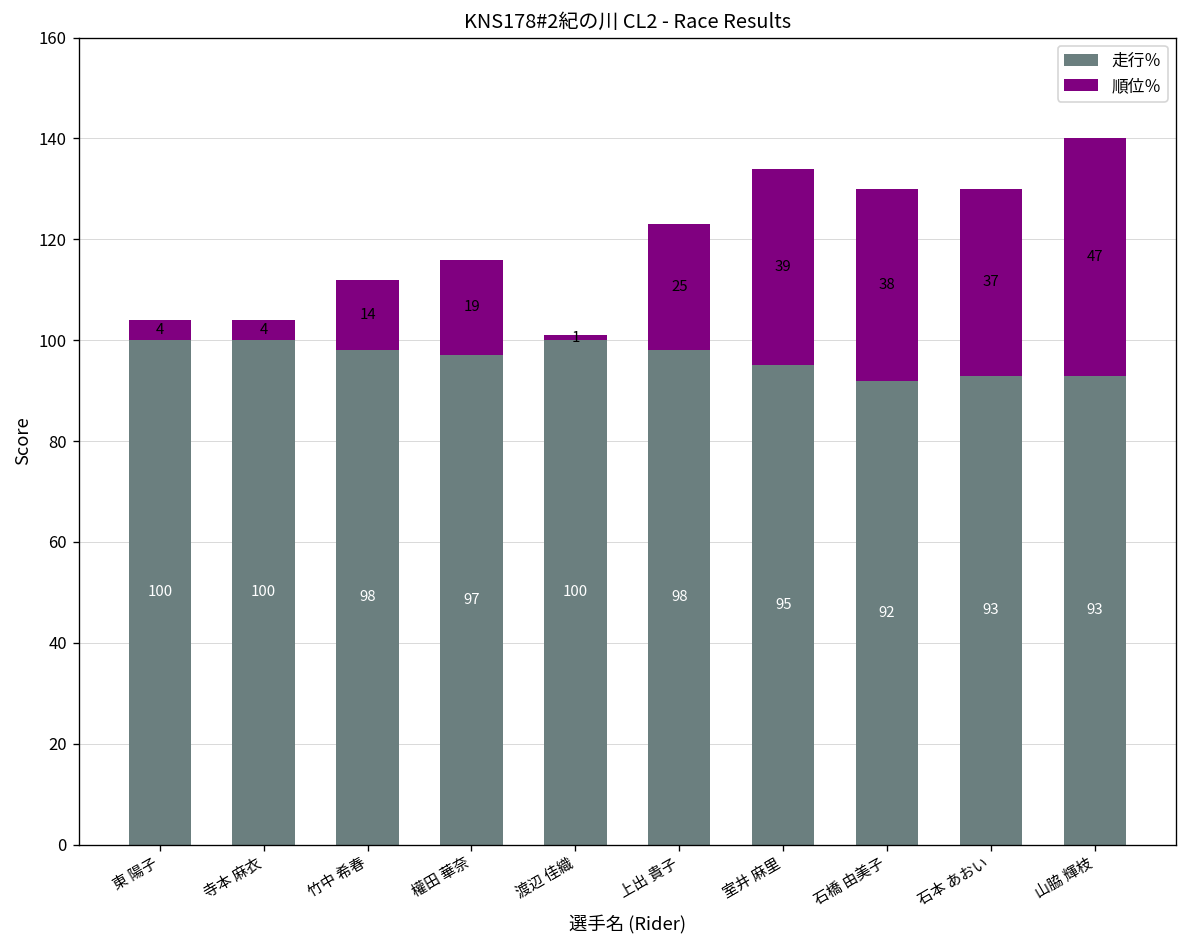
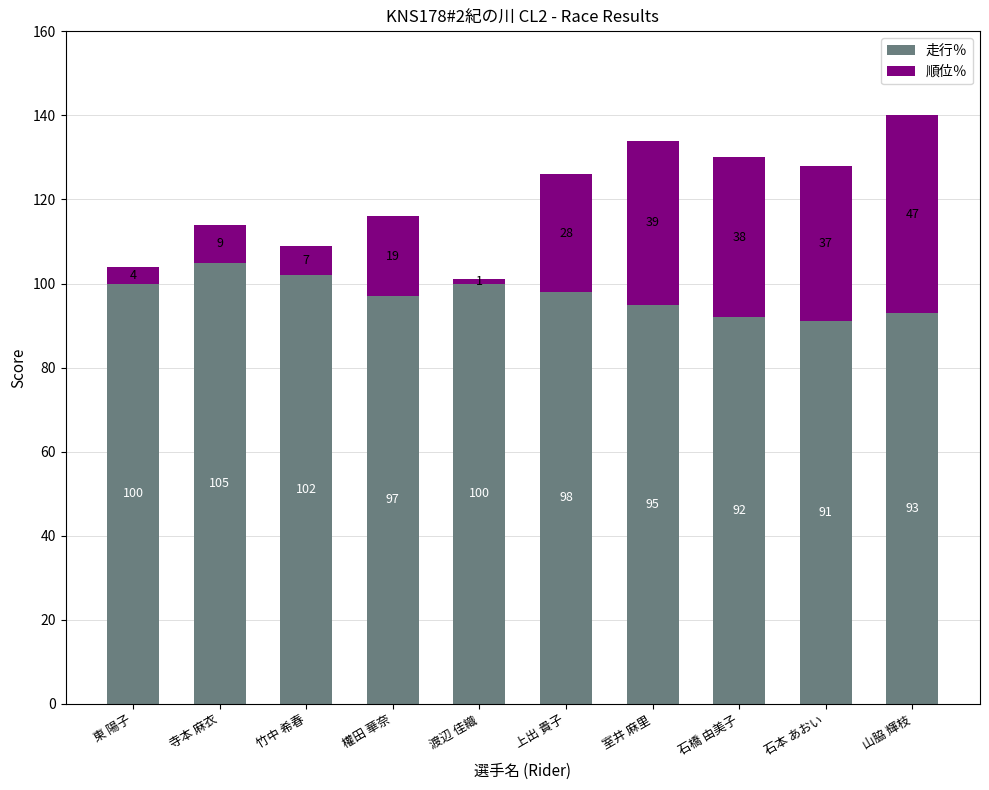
走行％, 寺本 麻衣: 100 -> 105
順位％, 寺本 麻衣: 4 -> 9
走行％, 竹中 希春: 98 -> 102
順位％, 竹中 希春: 14 -> 7
順位％, 上出 貴子: 25 -> 28
走行％, 石本 あおい: 93 -> 91
